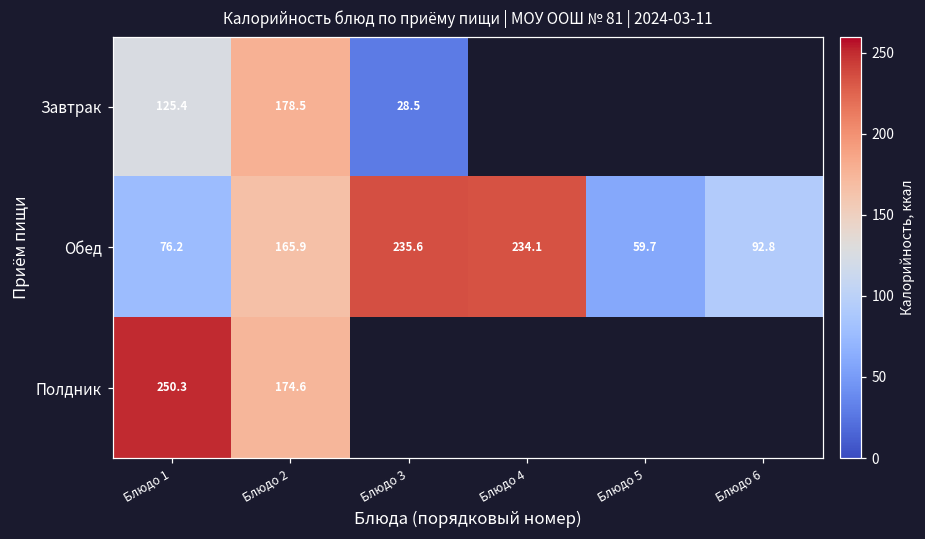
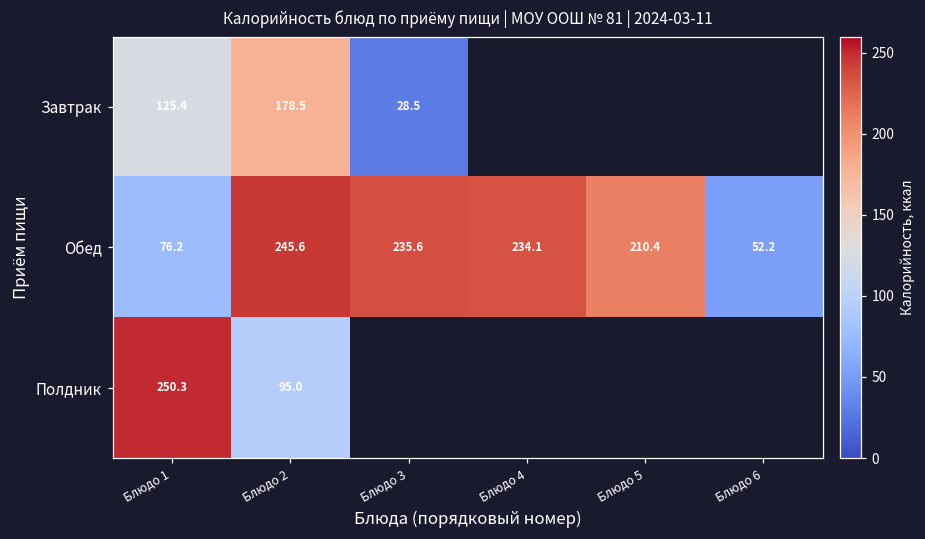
Обед, Блюдо 2: 165.9 -> 245.6
Обед, Блюдо 5: 59.7 -> 210.4
Обед, Блюдо 6: 92.8 -> 52.2
Полдник, Блюдо 2: 174.6 -> 95.0
